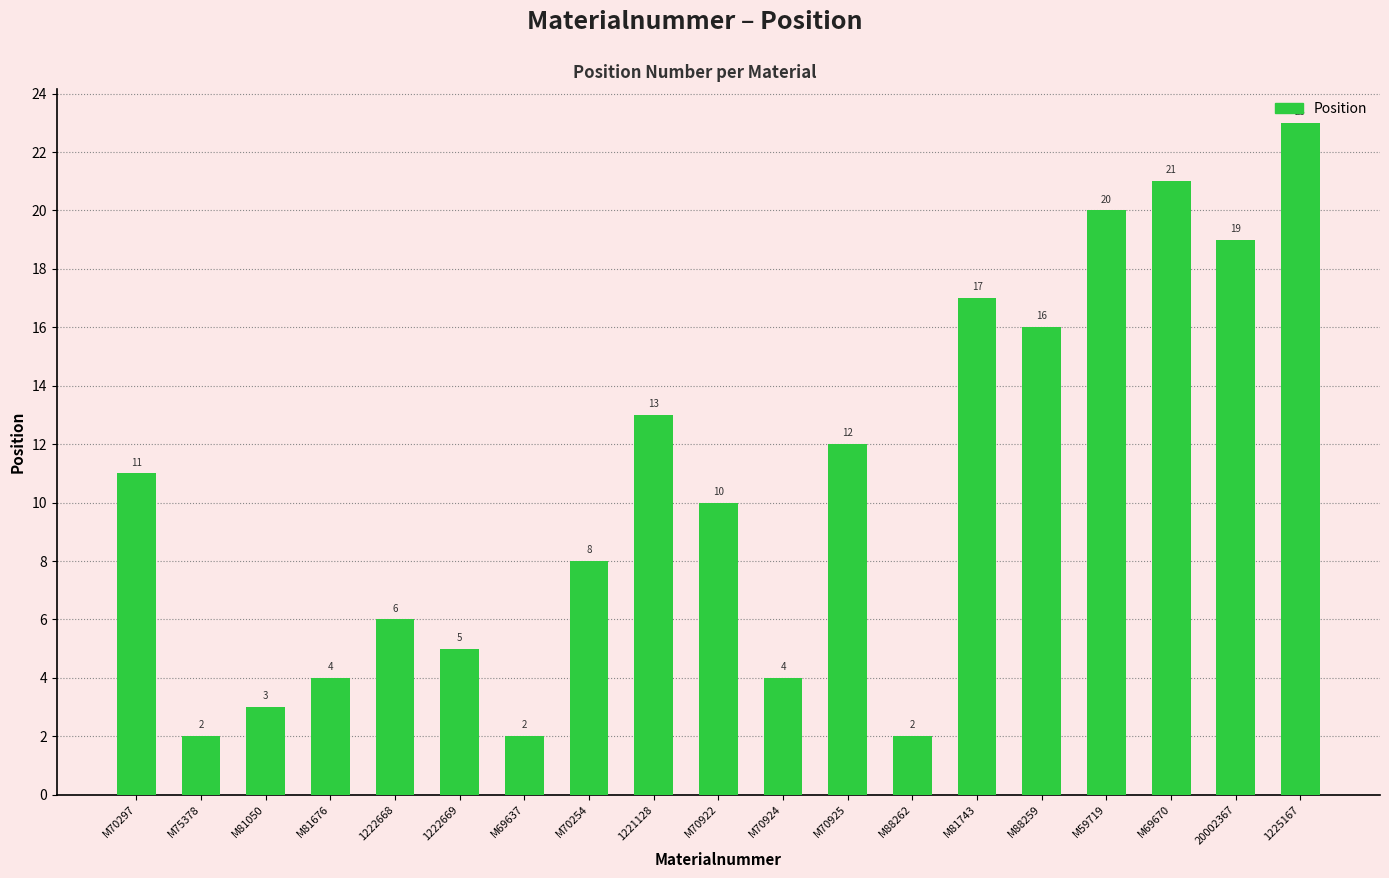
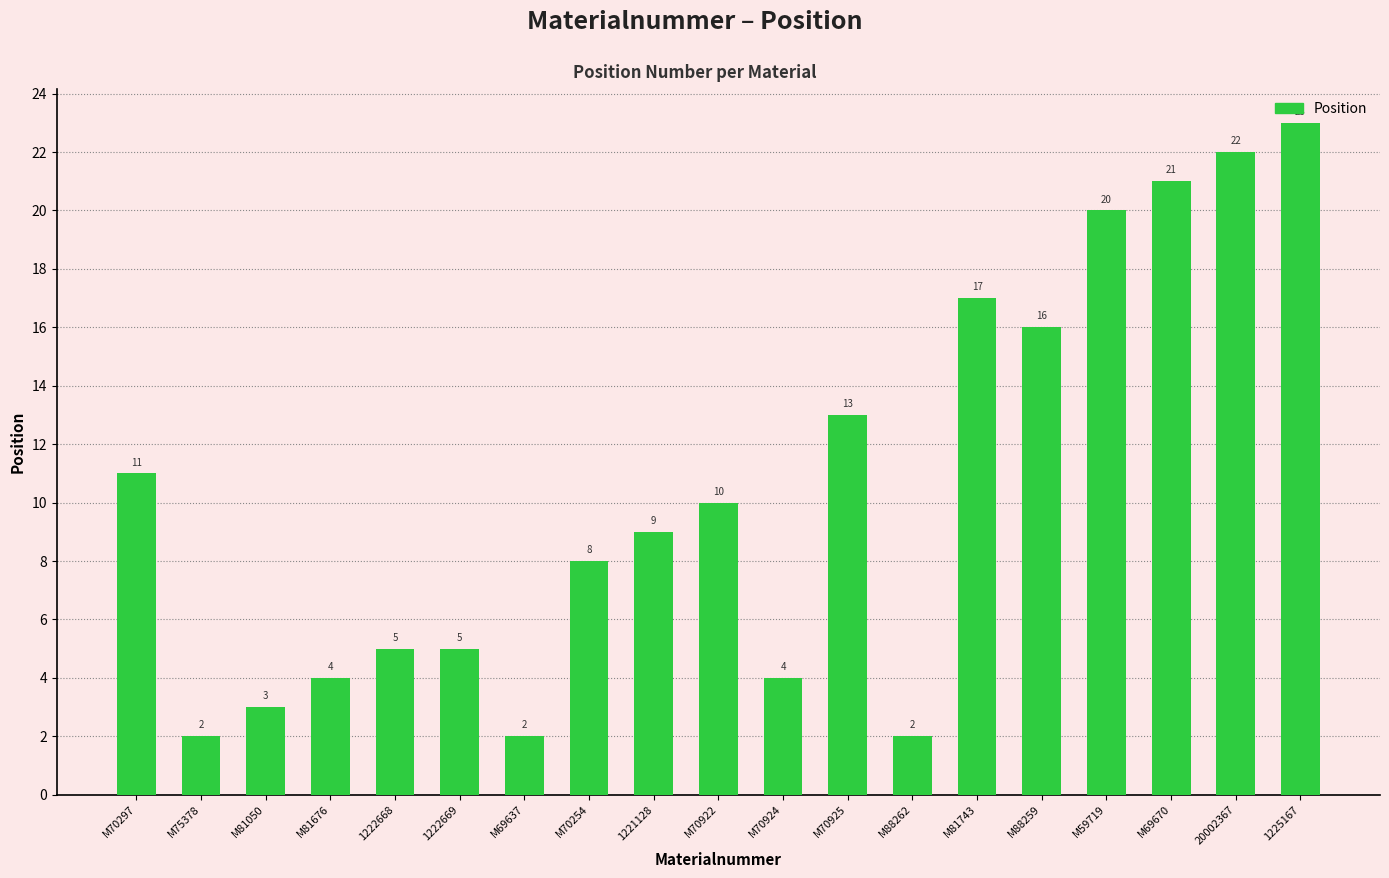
1222668: 6 -> 5
1221128: 13 -> 9
M70925: 12 -> 13
20002367: 19 -> 22
